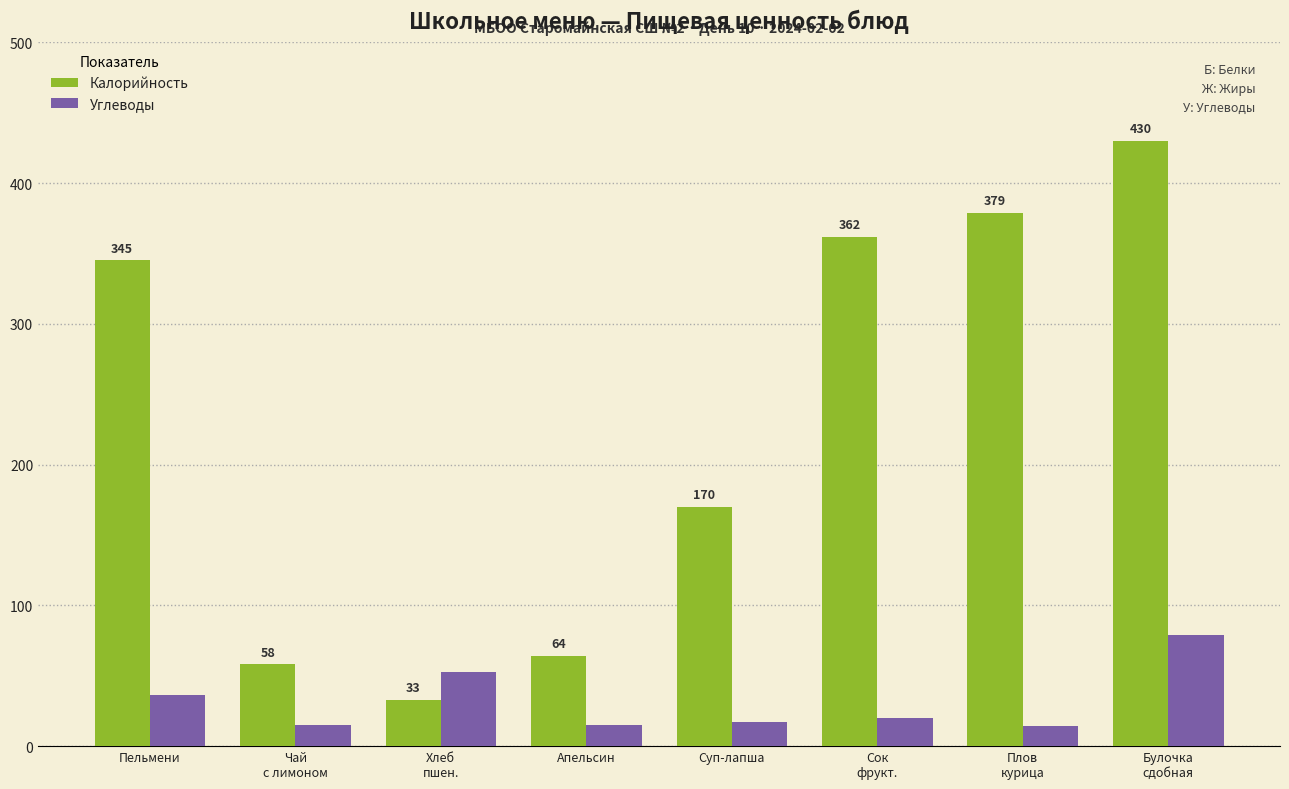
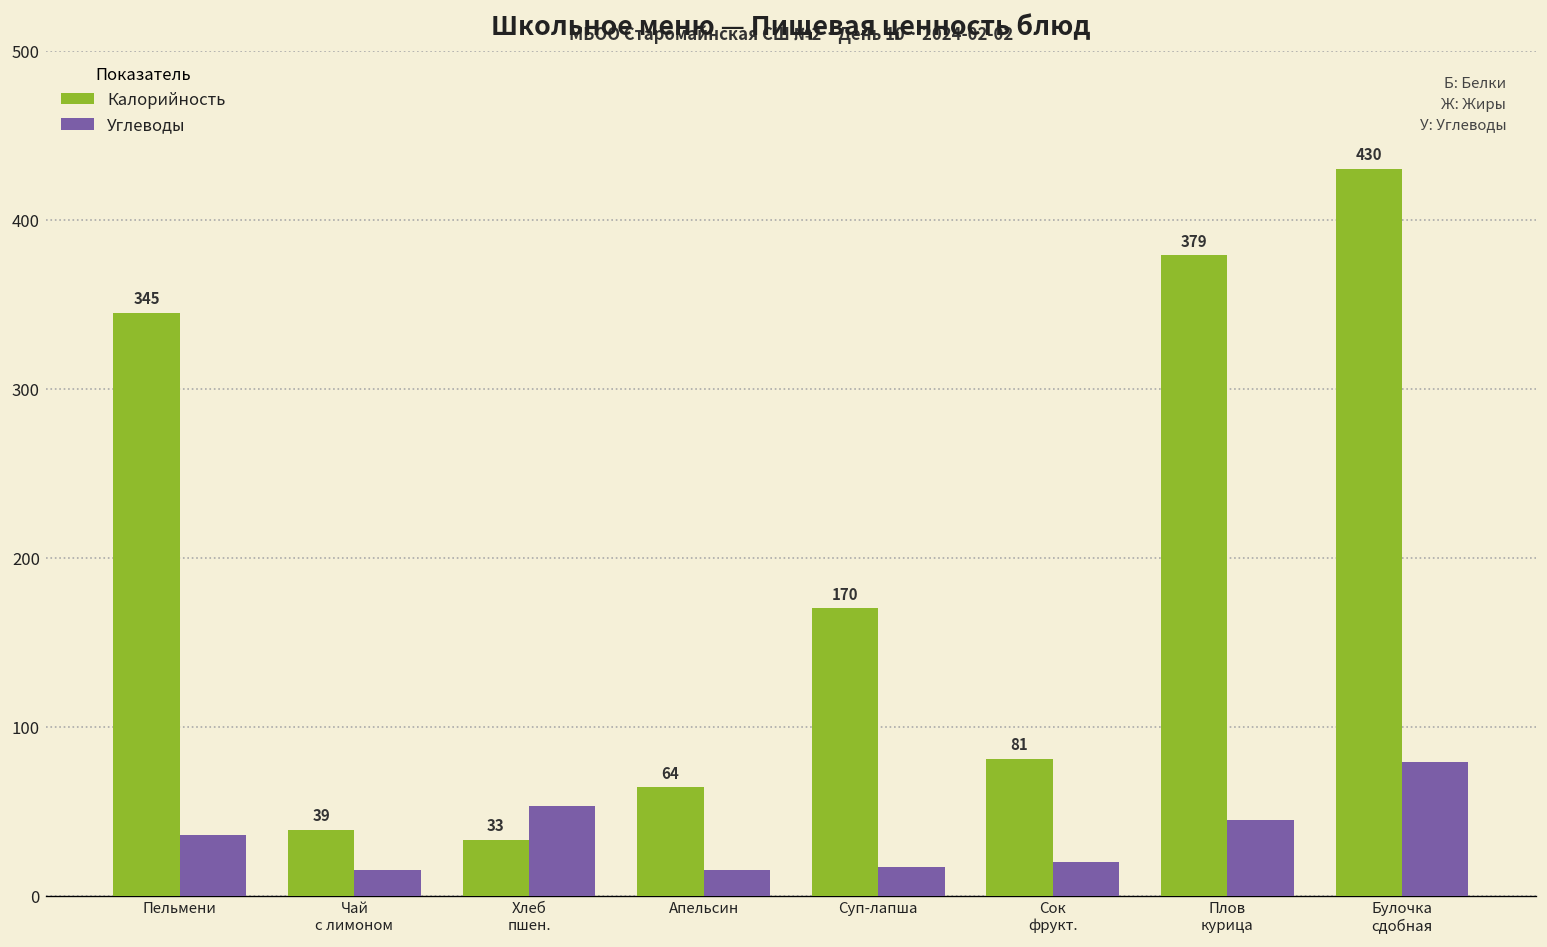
Калорийность, Чай с лимоном: 58 -> 39
Калорийность, Сок фрукт.: 362 -> 81
Углеводы, Плов курица: 14 -> 45
